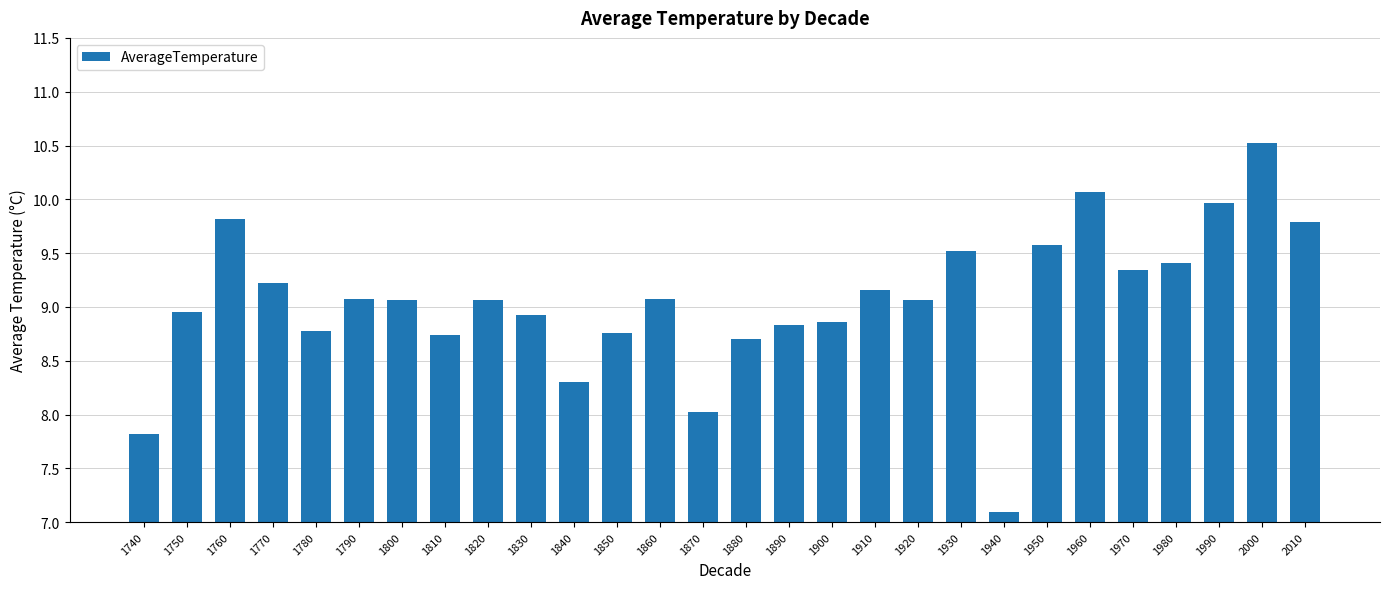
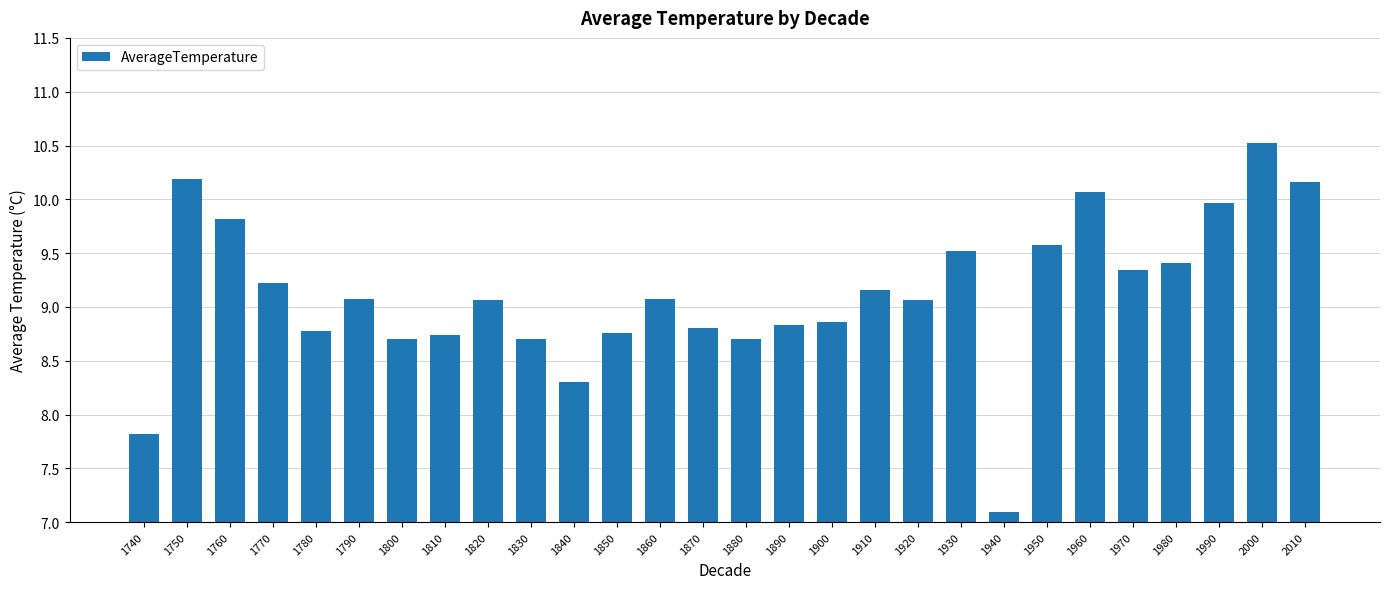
1750: 8.95 -> 10.19
1800: 9.06 -> 8.70
1830: 8.93 -> 8.70
1870: 8.02 -> 8.80
2010: 9.79 -> 10.16
